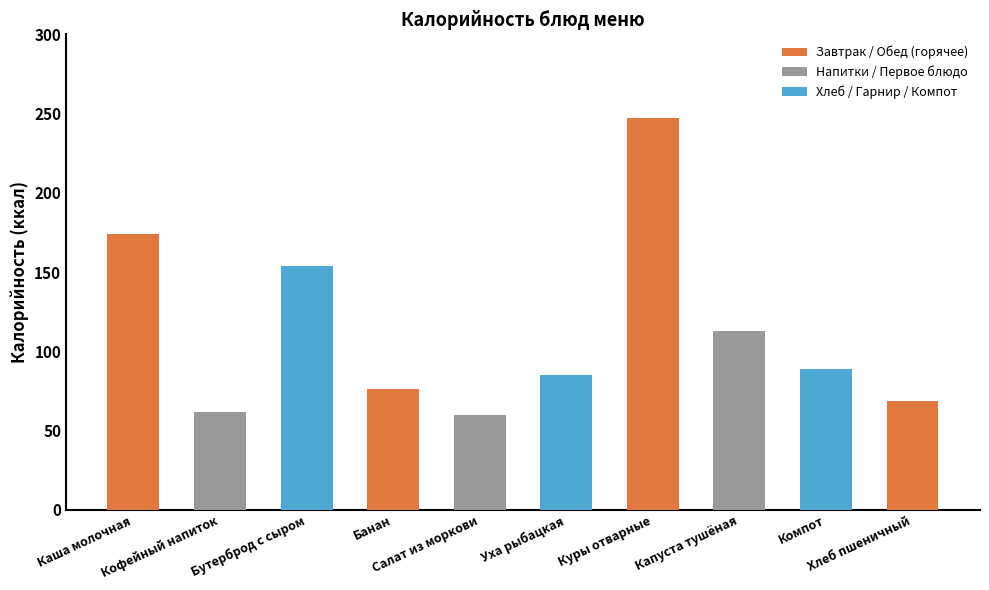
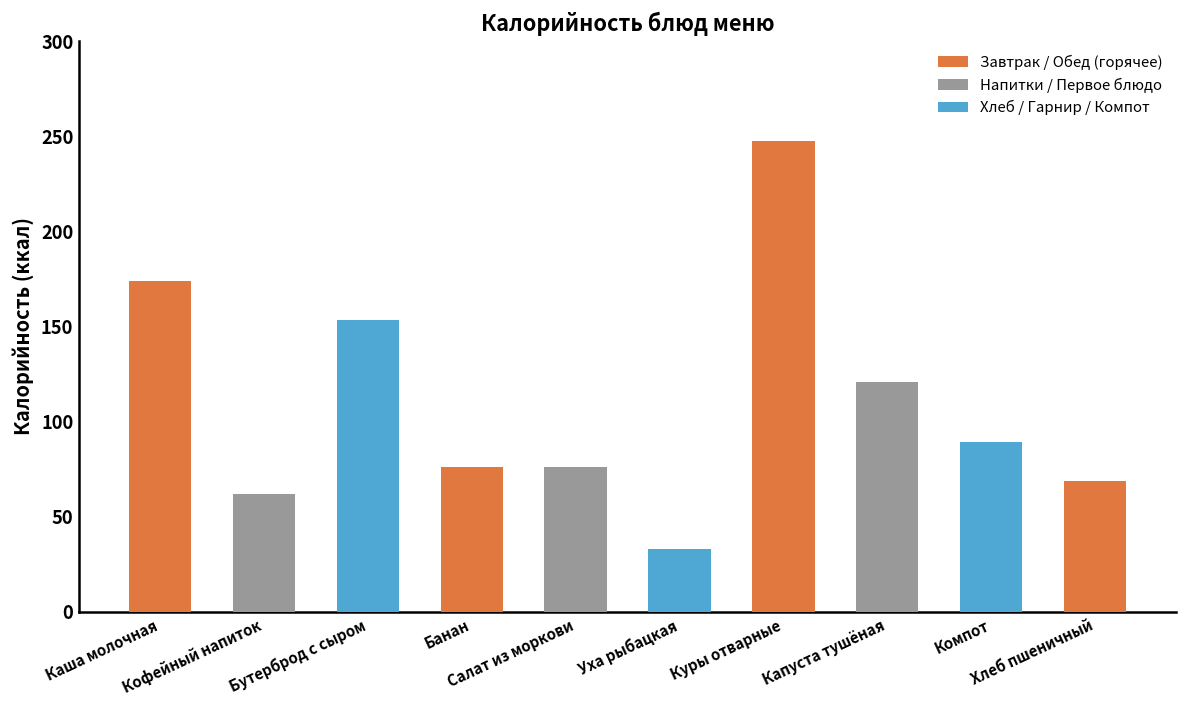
Салат из моркови: 60 -> 76
Уха рыбацкая: 85 -> 33
Капуста тушёная: 113 -> 121
